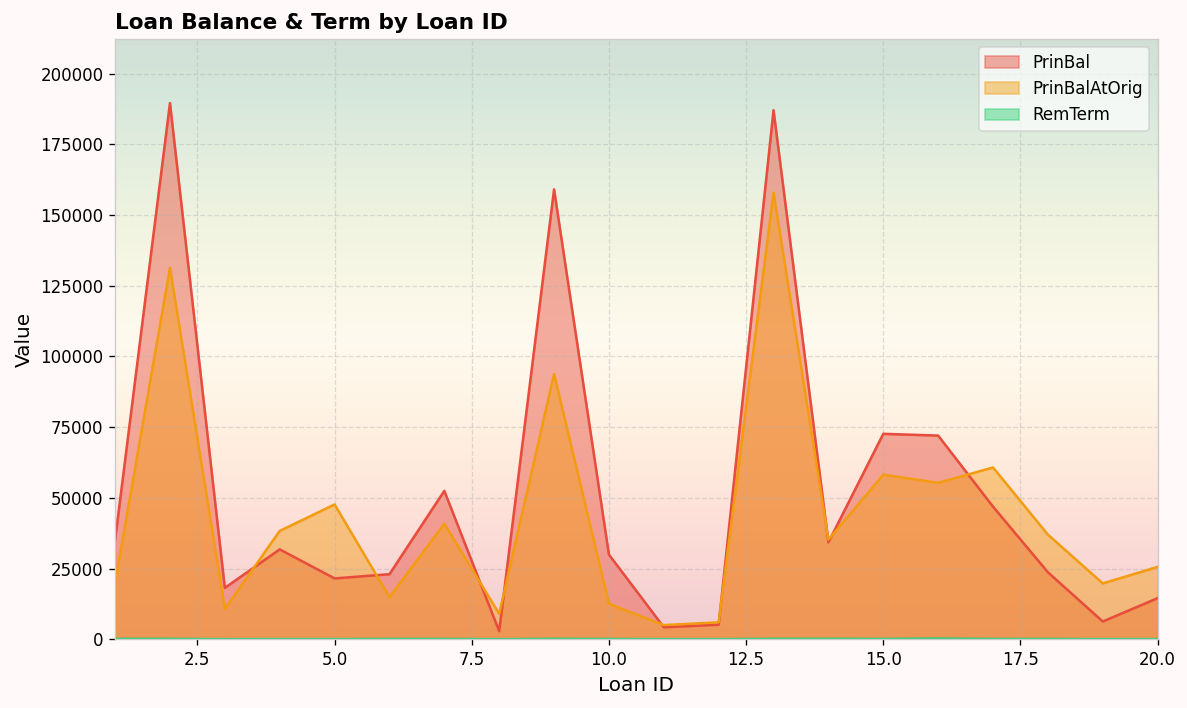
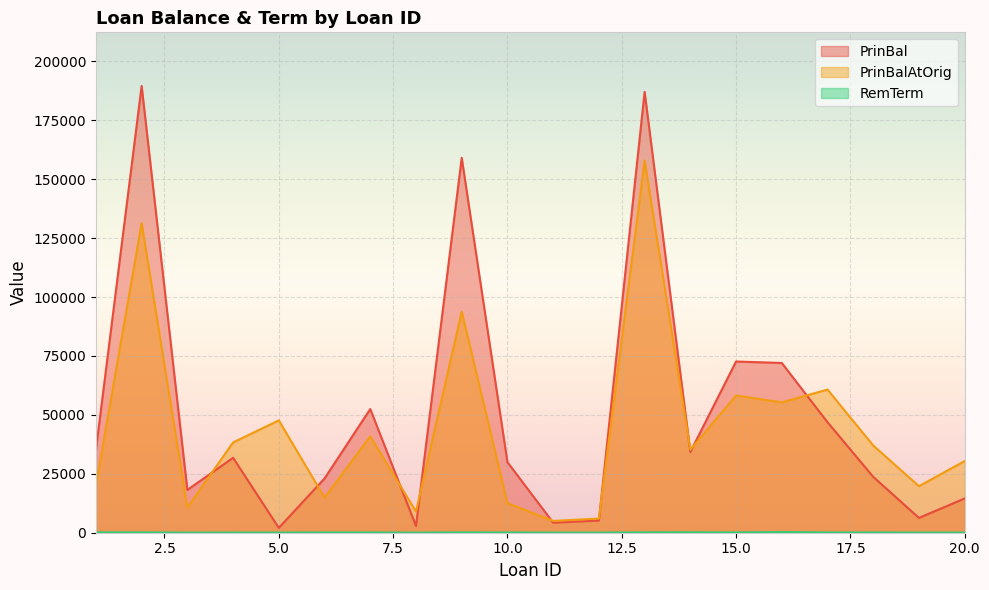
PrinBal, 5.0: 22000 -> 2000
PrinBalAtOrig, 20.0: 26000 -> 30000
